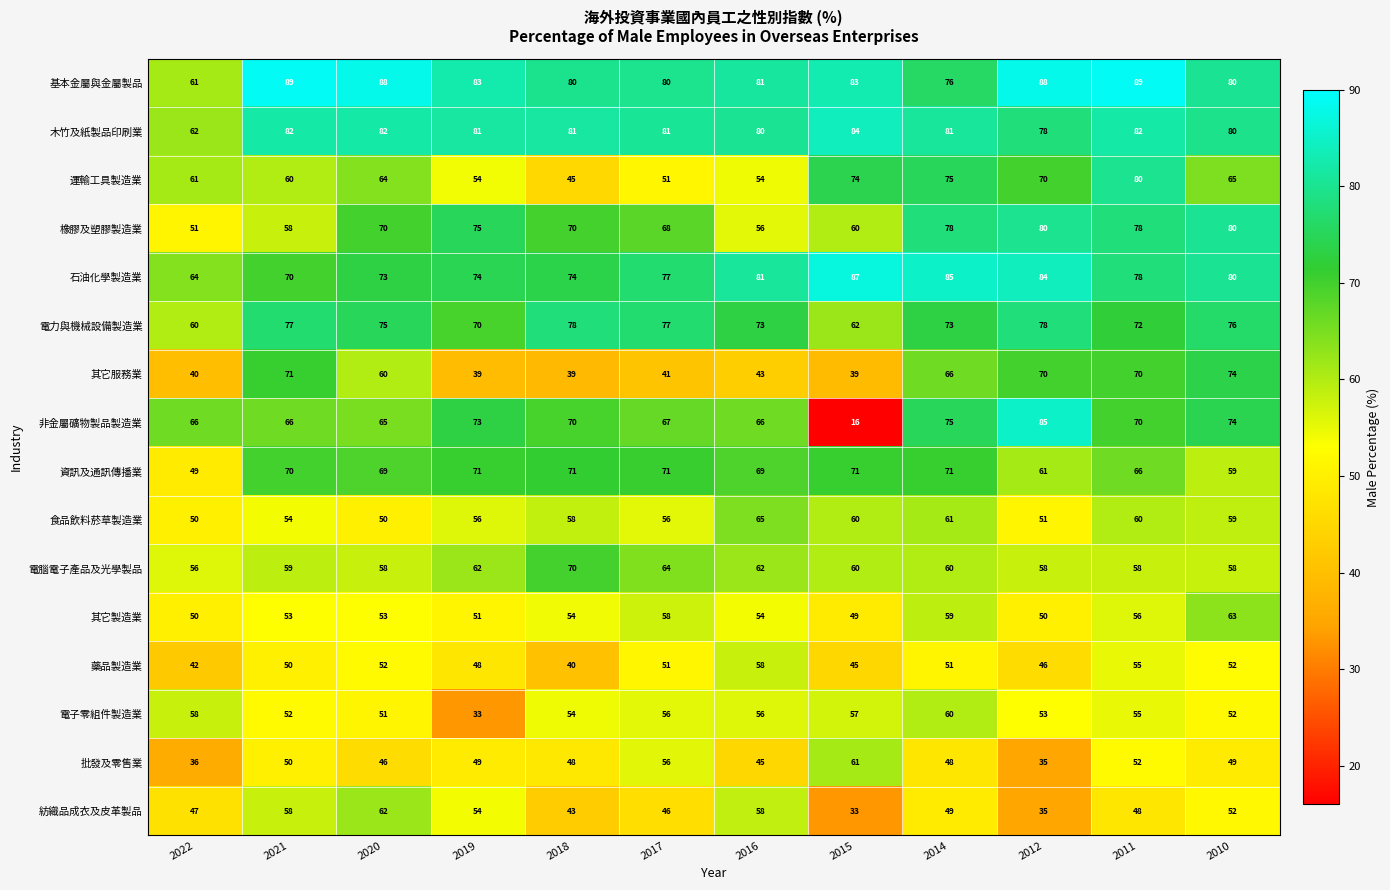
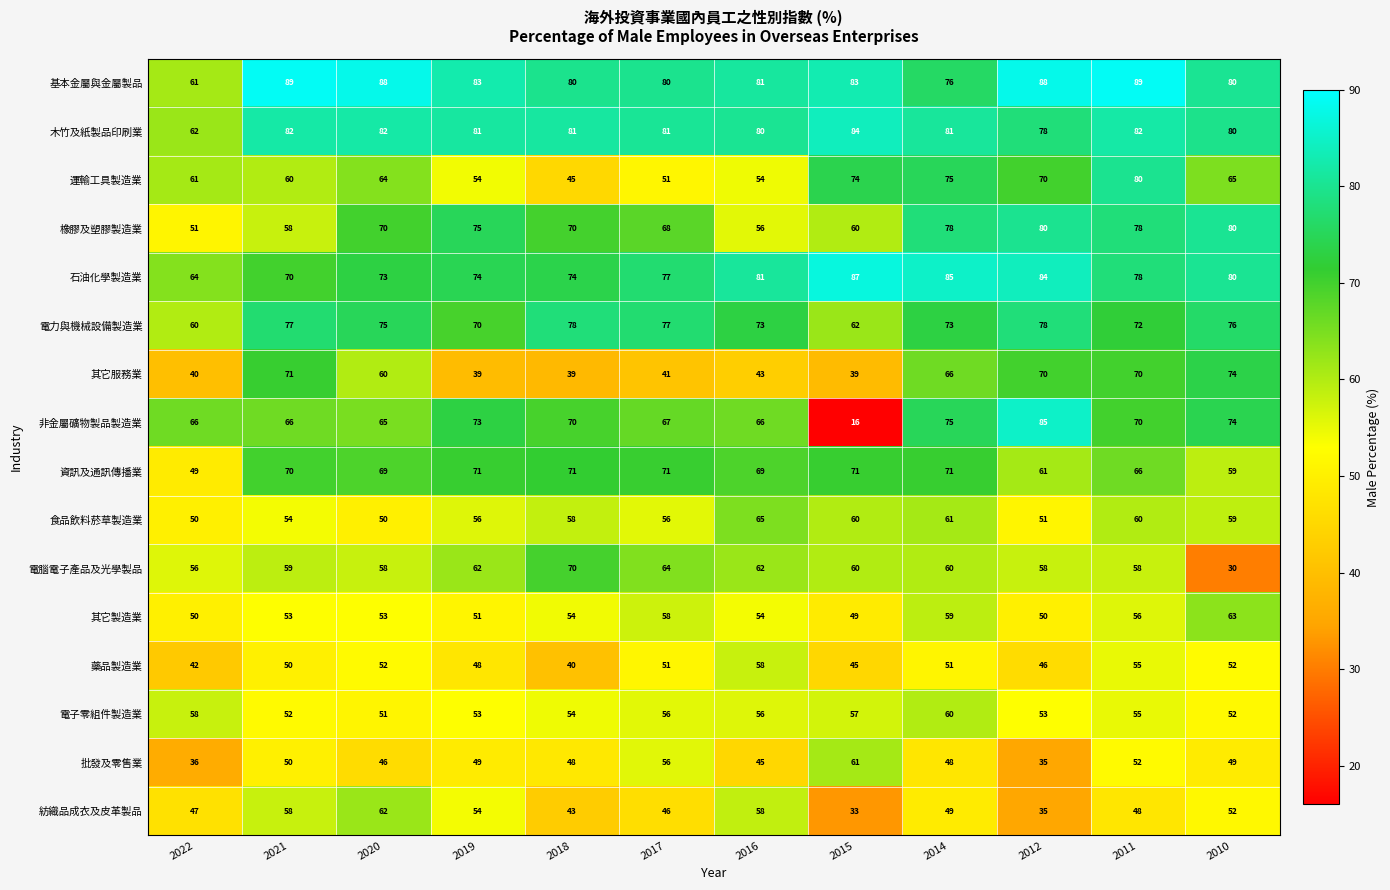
電腦電子產品及光學製品, 2010: 58 -> 30
電子零組件製造業, 2019: 33 -> 53
